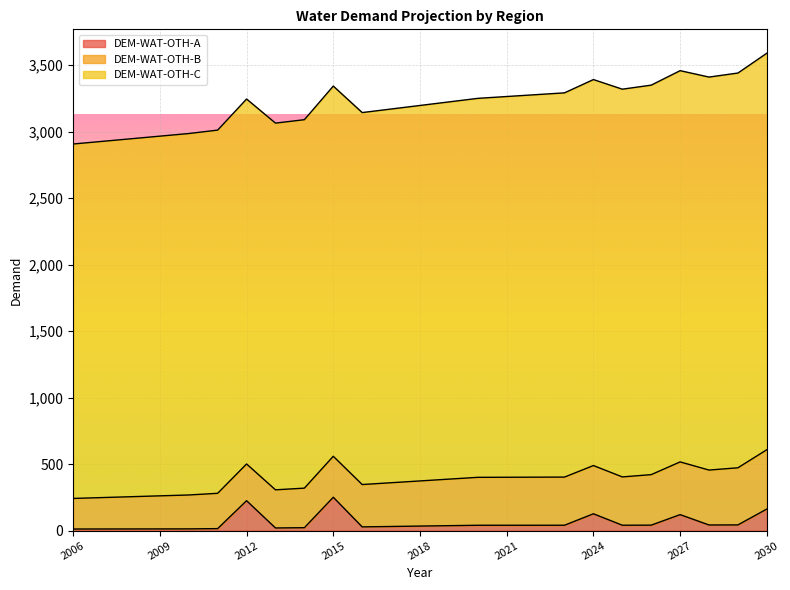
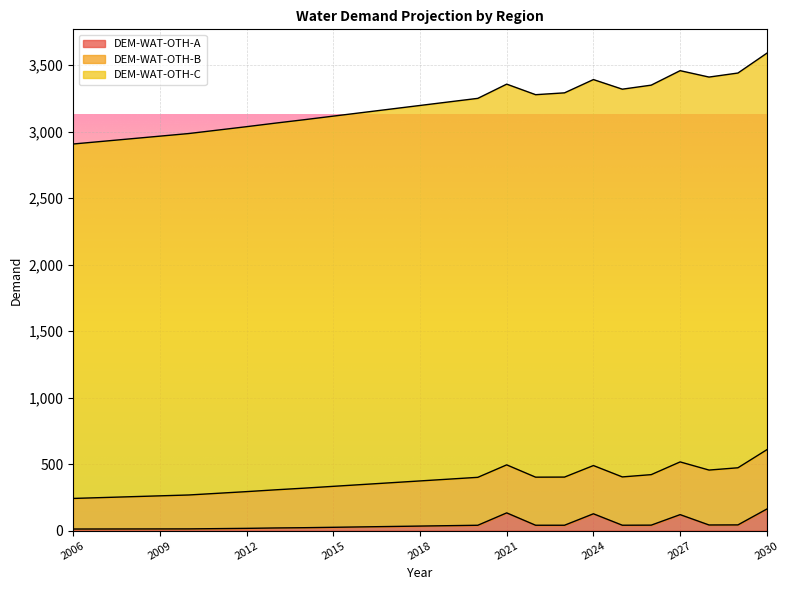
DEM-WAT-OTH-A, 2012: 230 -> 20
DEM-WAT-OTH-A, 2015: 250 -> 30
DEM-WAT-OTH-A, 2021: 40 -> 130
